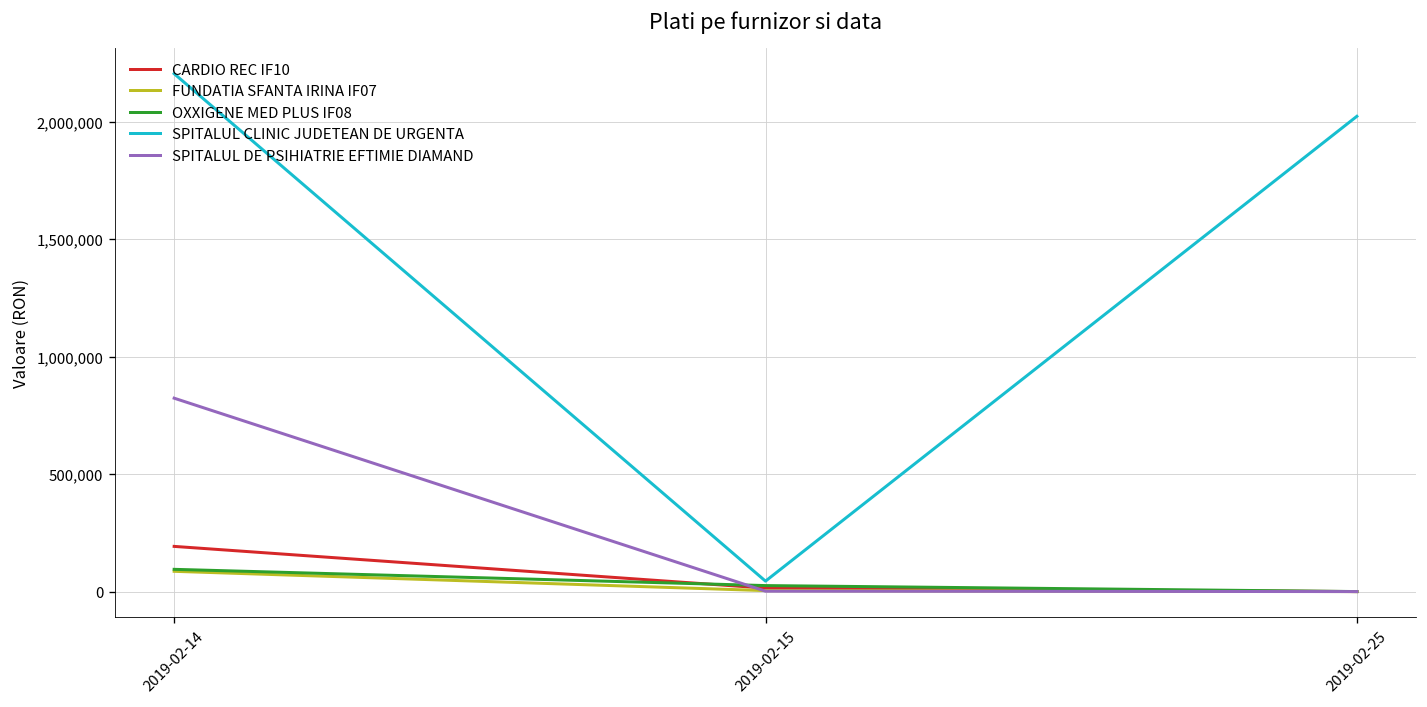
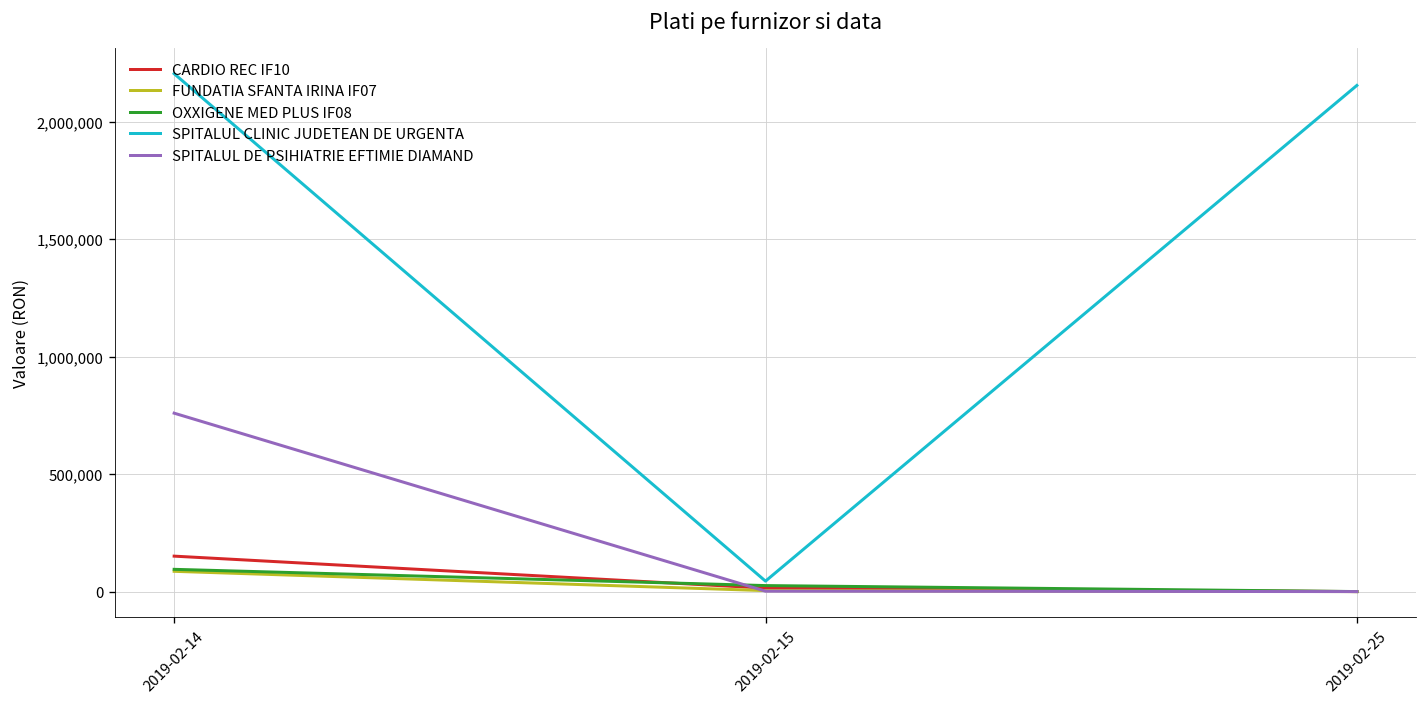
CARDIO REC IF10, 2019-02-14: 190,000 -> 150,000
SPITALUL DE PSIHIATRIE EFTIMIE DIAMAND, 2019-02-14: 820,000 -> 760,000
SPITALUL CLINIC JUDETEAN DE URGENTA, 2019-02-25: 2,020,000 -> 2,150,000
